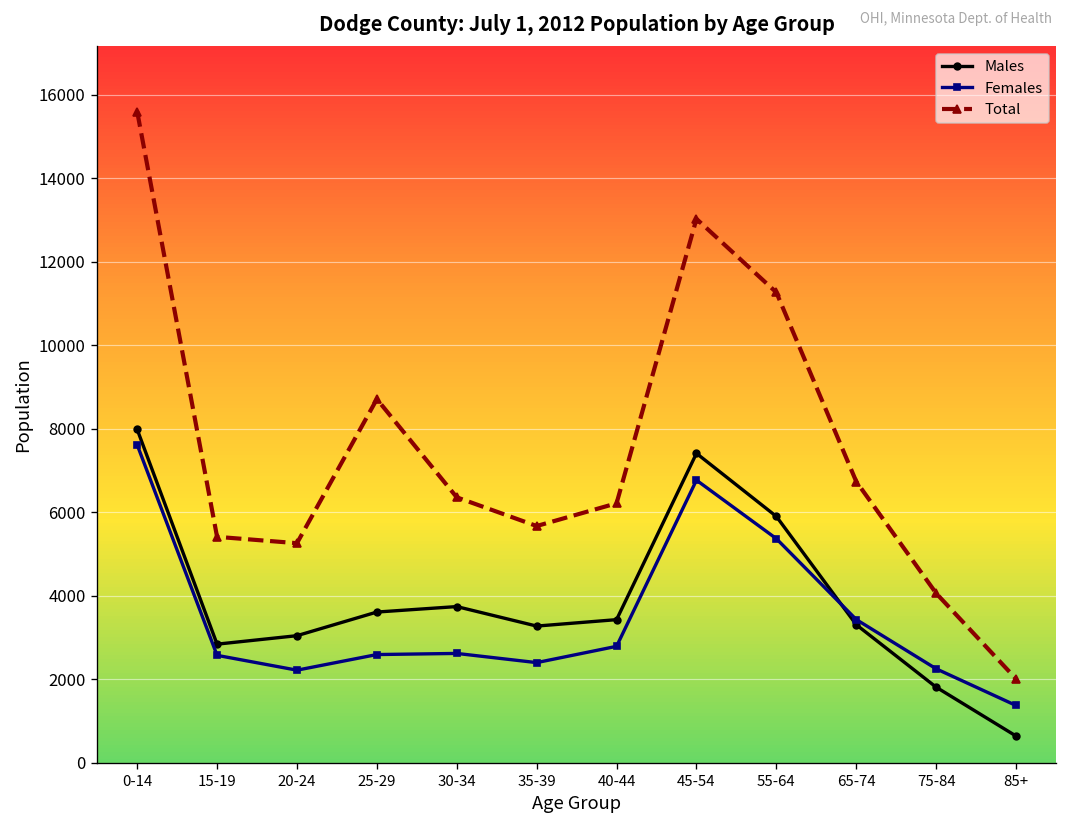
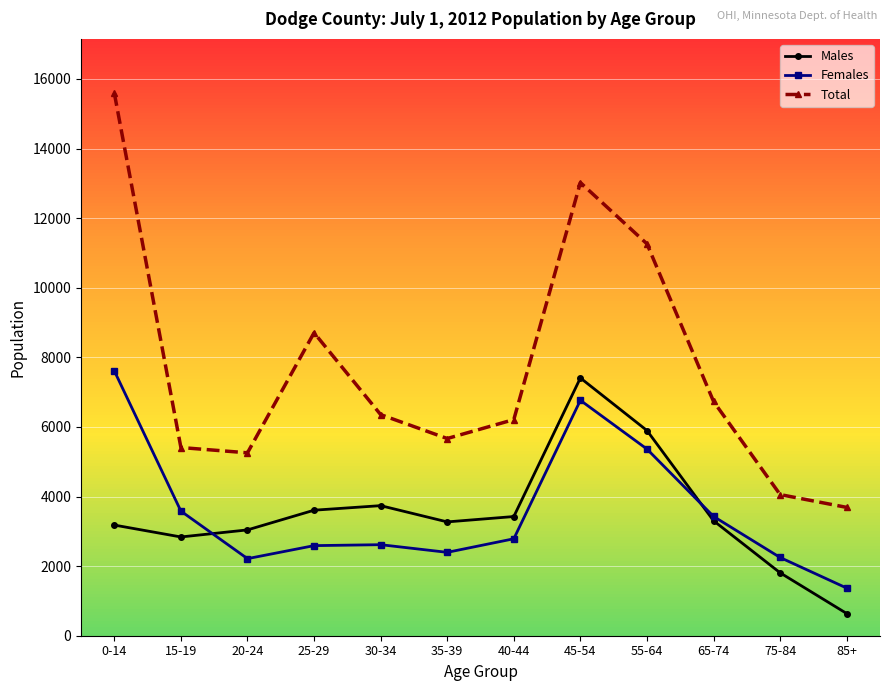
Males, 0-14: 8000 -> 3200
Females, 15-19: 2600 -> 3600
Total, 85+: 2000 -> 3700
